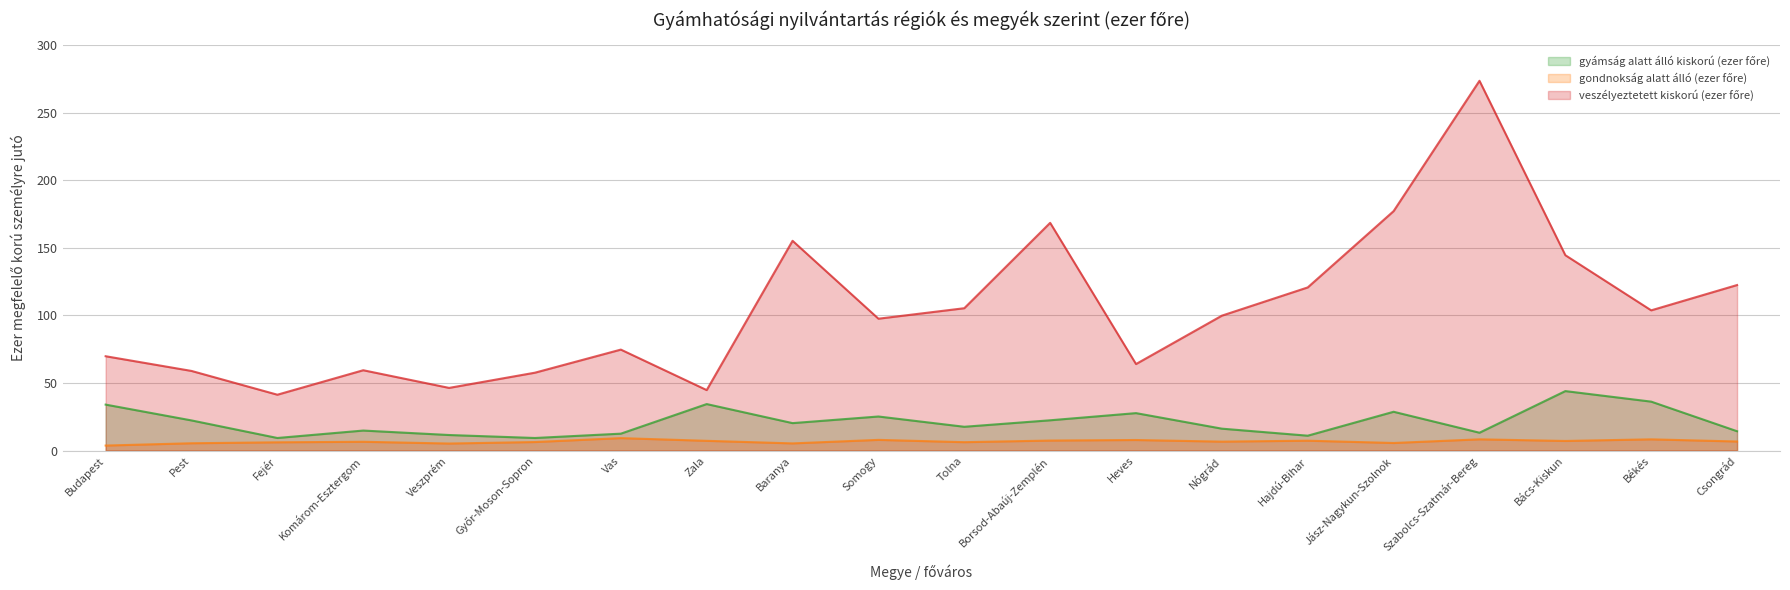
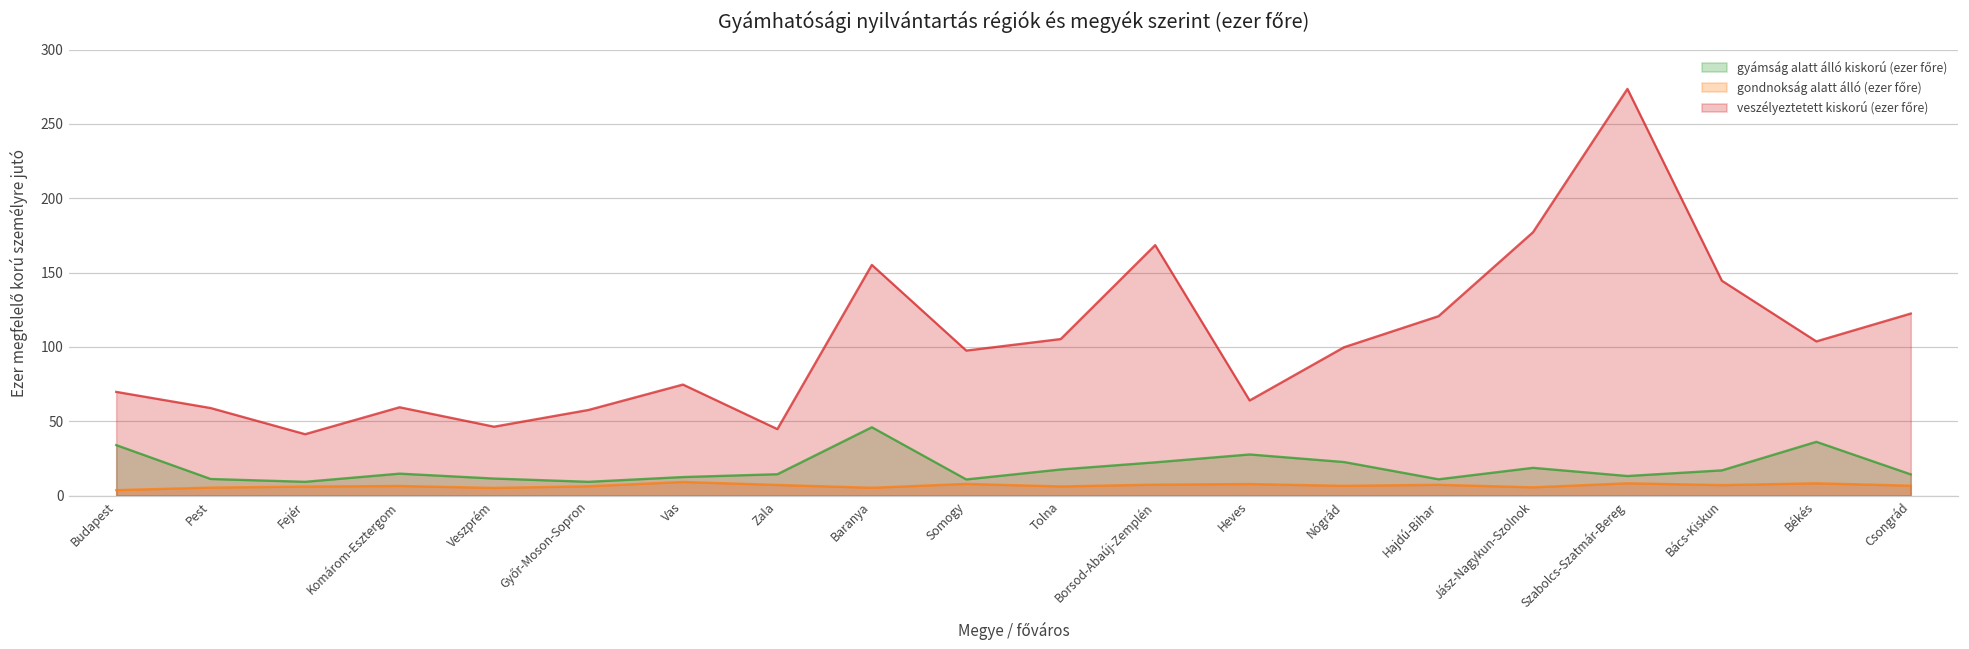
gyámság alatt álló kiskorú (ezer főre), Pest: 22 -> 11
gyámság alatt álló kiskorú (ezer főre), Zala: 34 -> 14
gyámság alatt álló kiskorú (ezer főre), Baranya: 20 -> 46
gyámság alatt álló kiskorú (ezer főre), Somogy: 25 -> 11
gyámság alatt álló kiskorú (ezer főre), Nógrád: 16 -> 23
gyámság alatt álló kiskorú (ezer főre), Jász-Nagykun-Szolnok: 29 -> 19
gyámság alatt álló kiskorú (ezer főre), Bács-Kiskun: 44 -> 17
